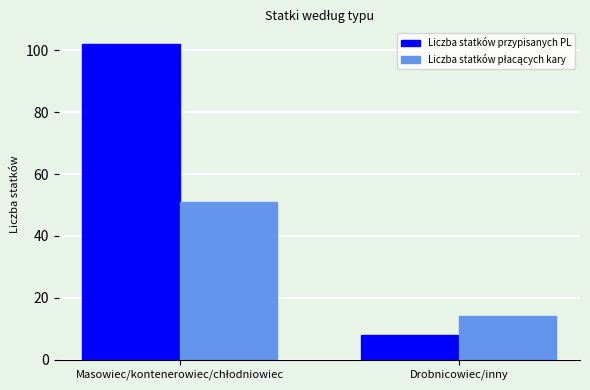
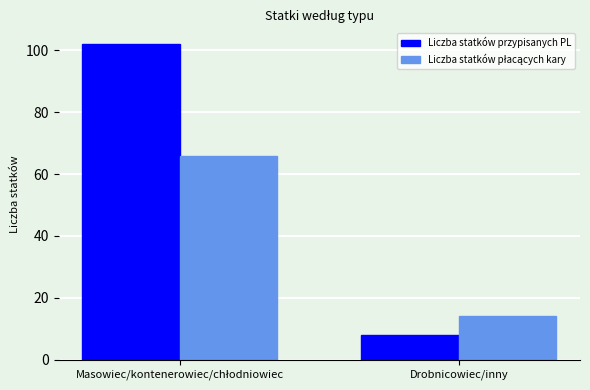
Liczba statków płacących kary, Masowiec/kontenerowiec/chłodniowiec: 51 -> 66
